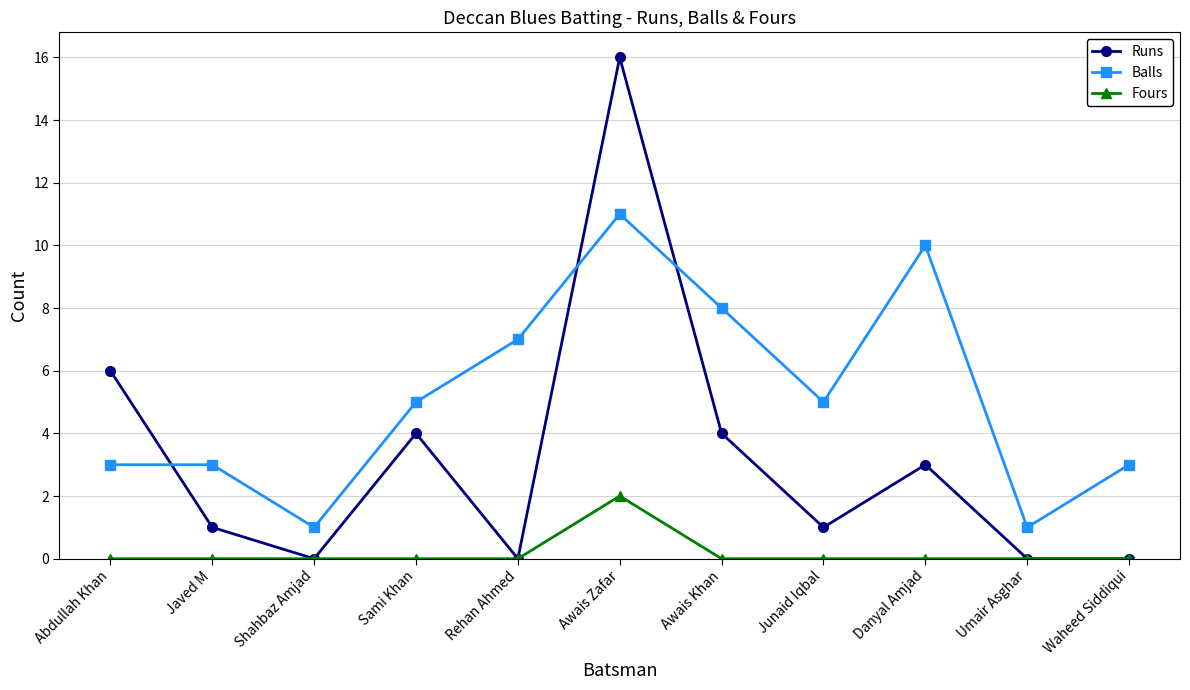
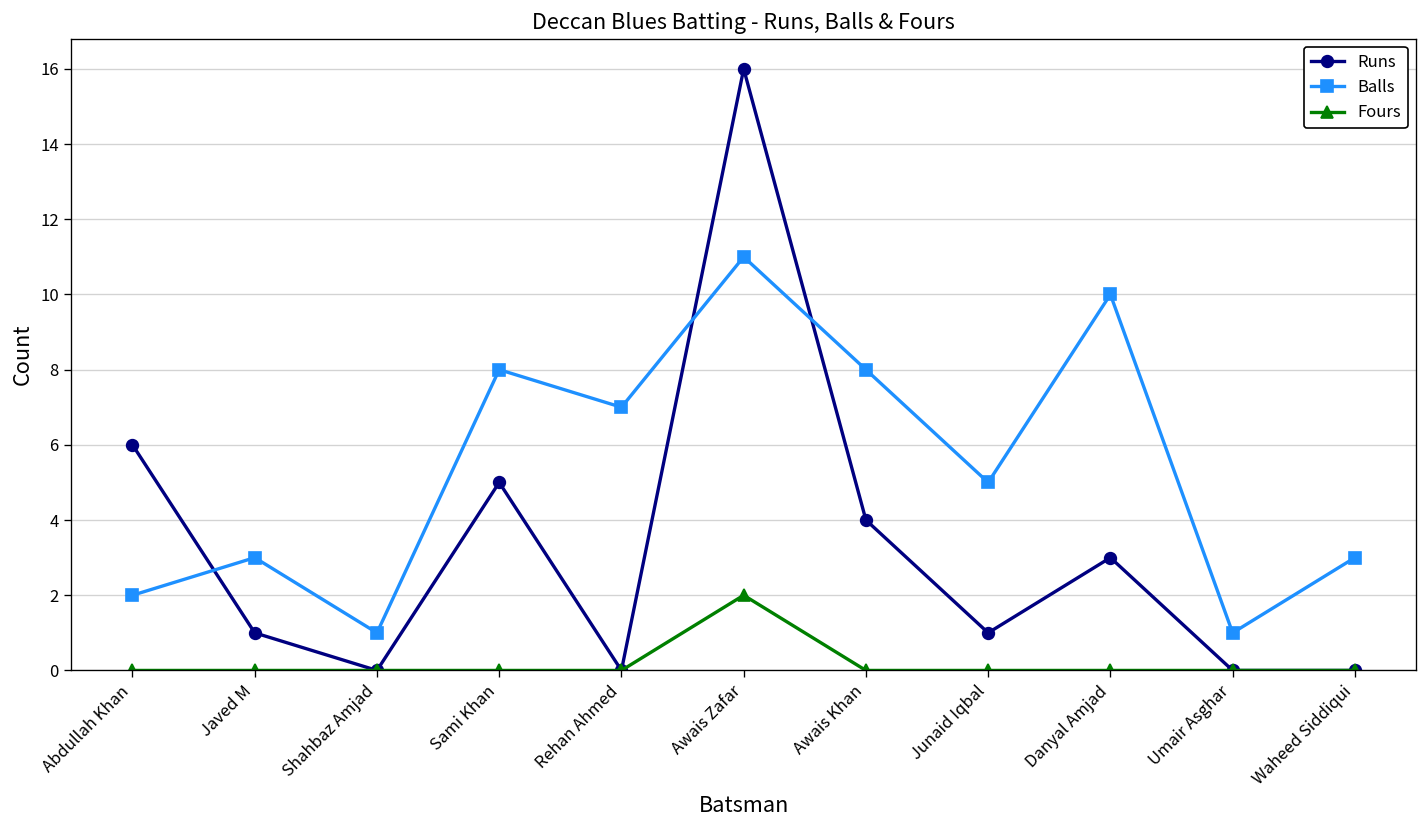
Balls, Abdullah Khan: 3 -> 2
Runs, Sami Khan: 4 -> 5
Balls, Sami Khan: 5 -> 8
